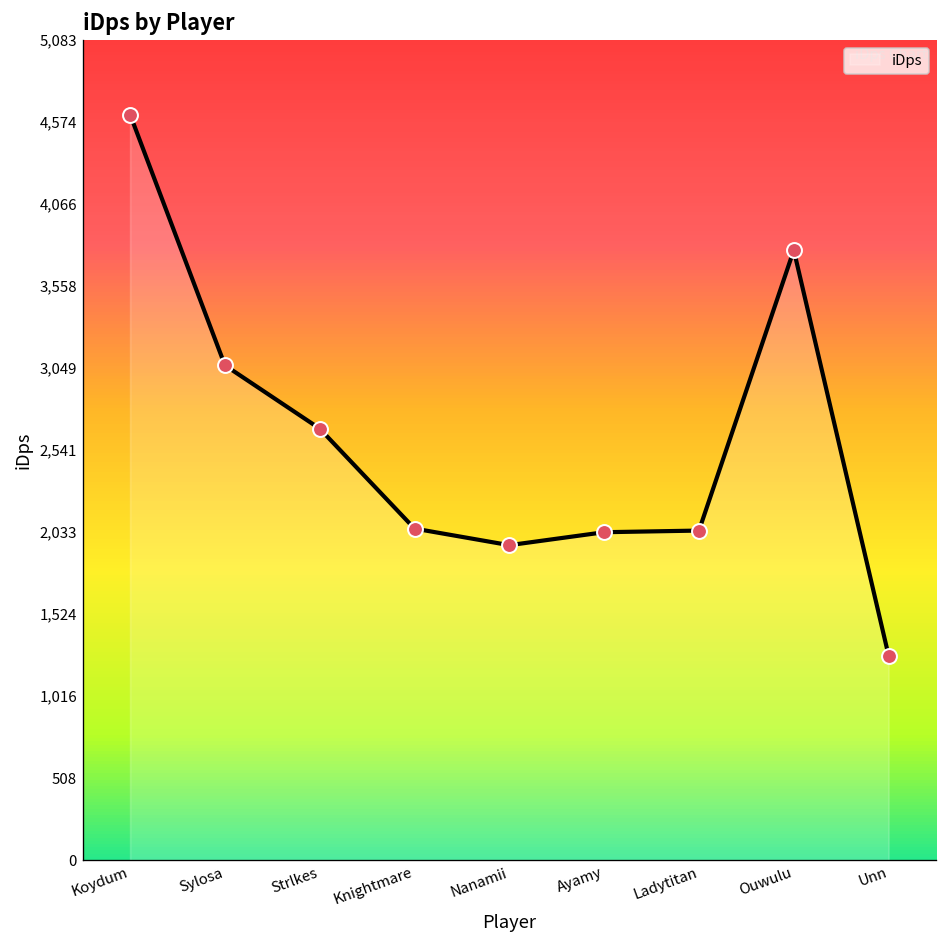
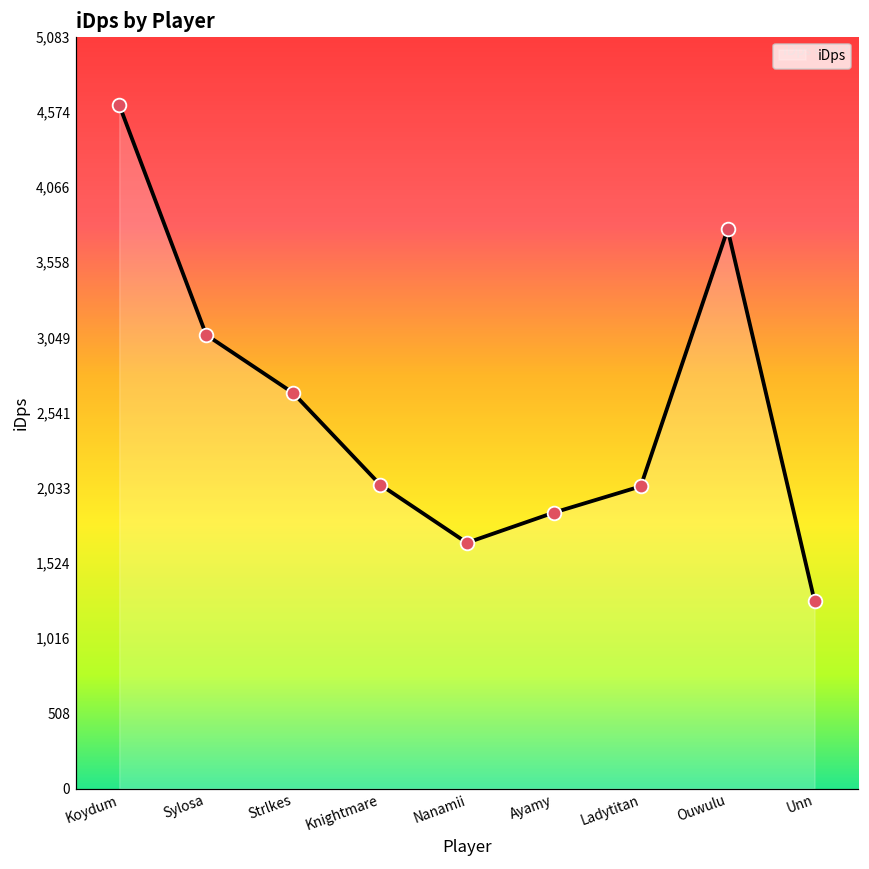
Nanamii: 1,950 -> 1,660
Ayamy: 2,030 -> 1,870
